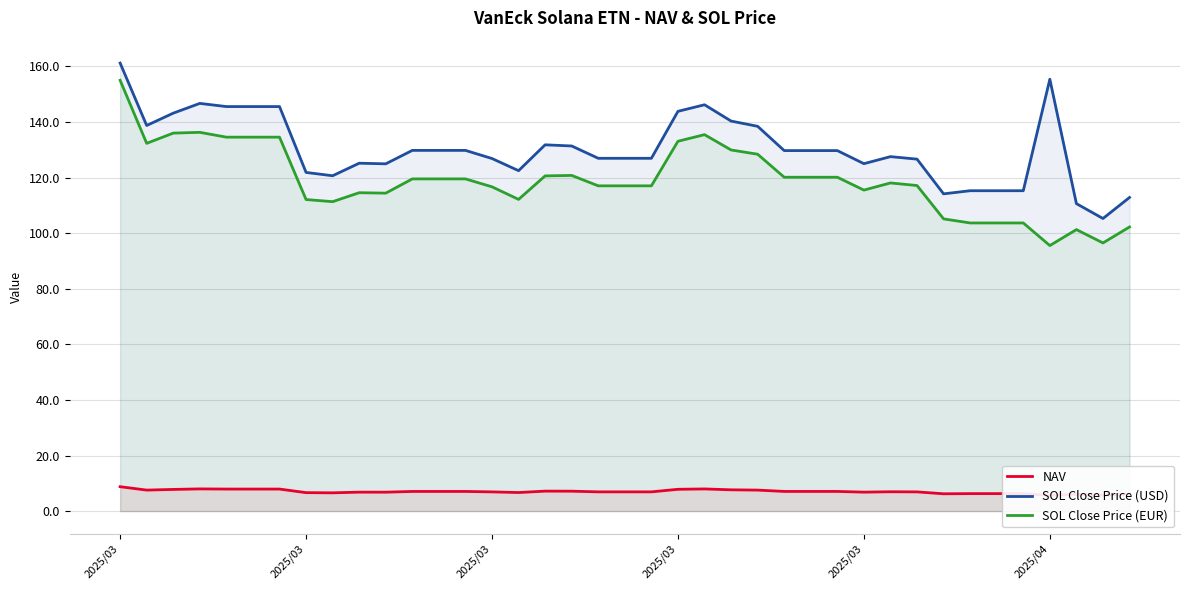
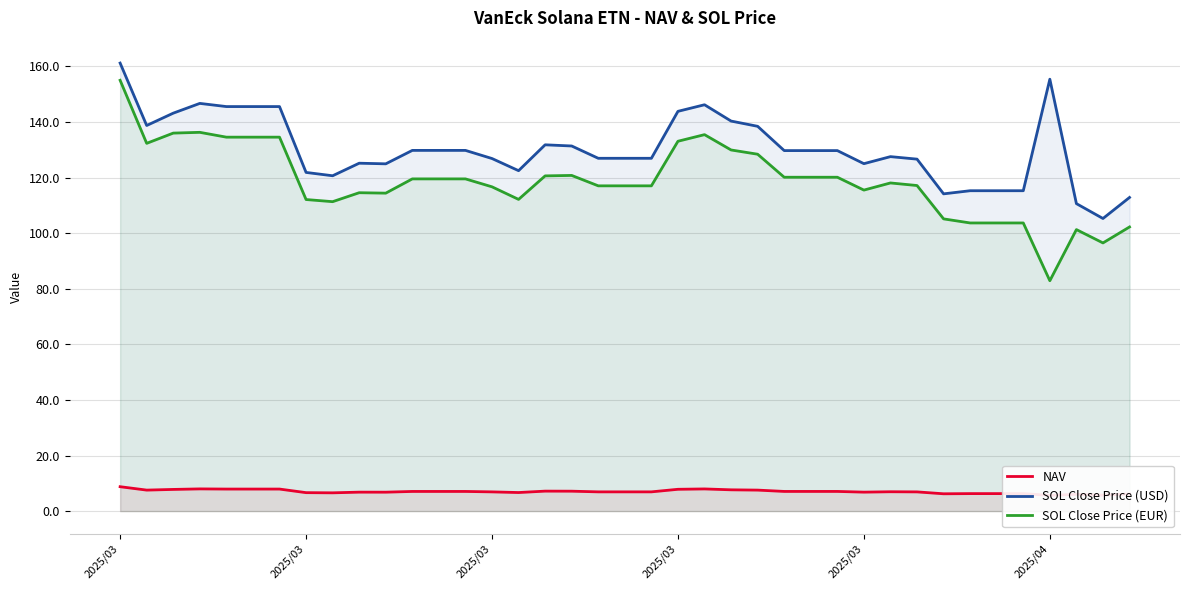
SOL Close Price (EUR), 2025/04: 96 -> 83
